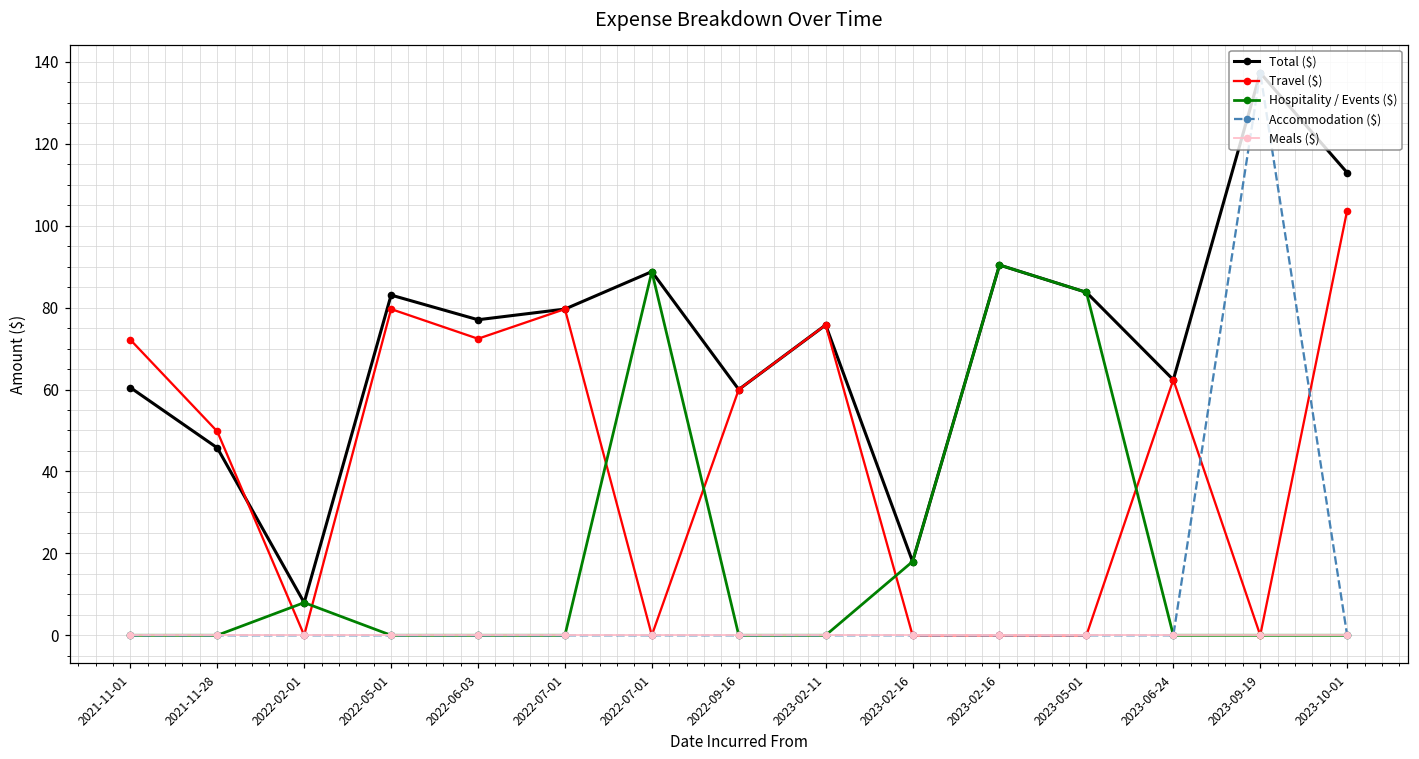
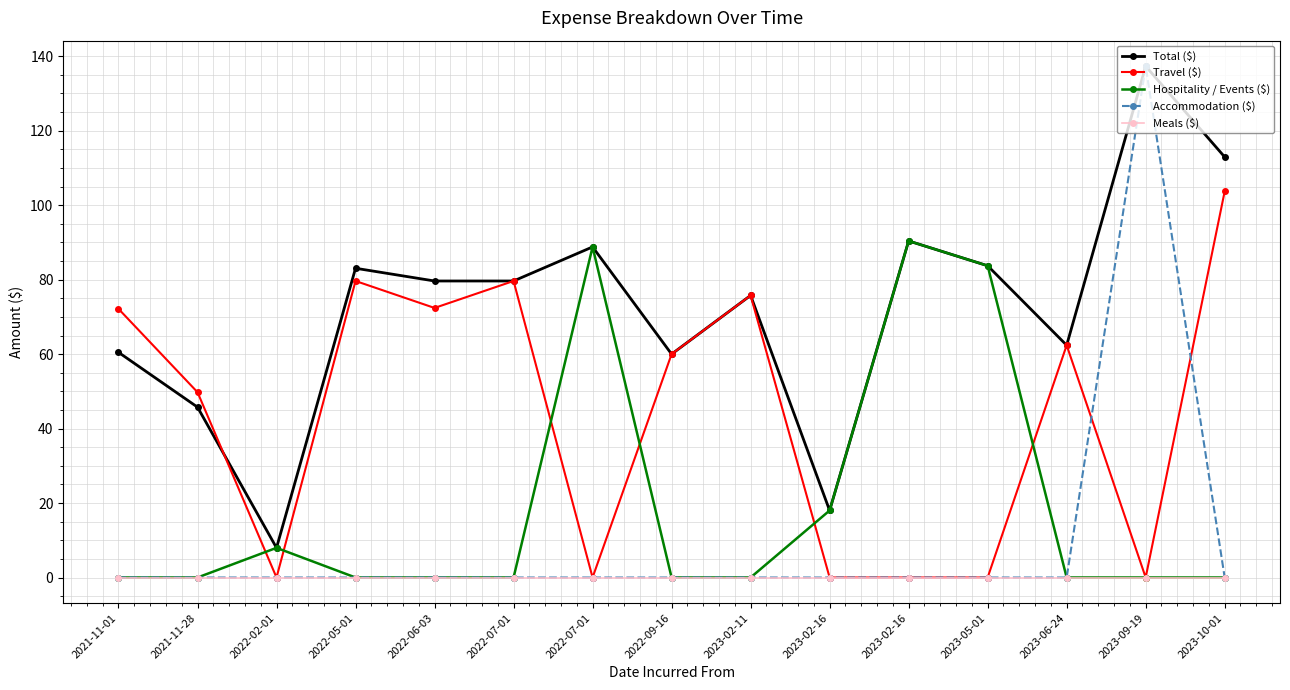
Total ($), 2022-06-03: 77 -> 80
